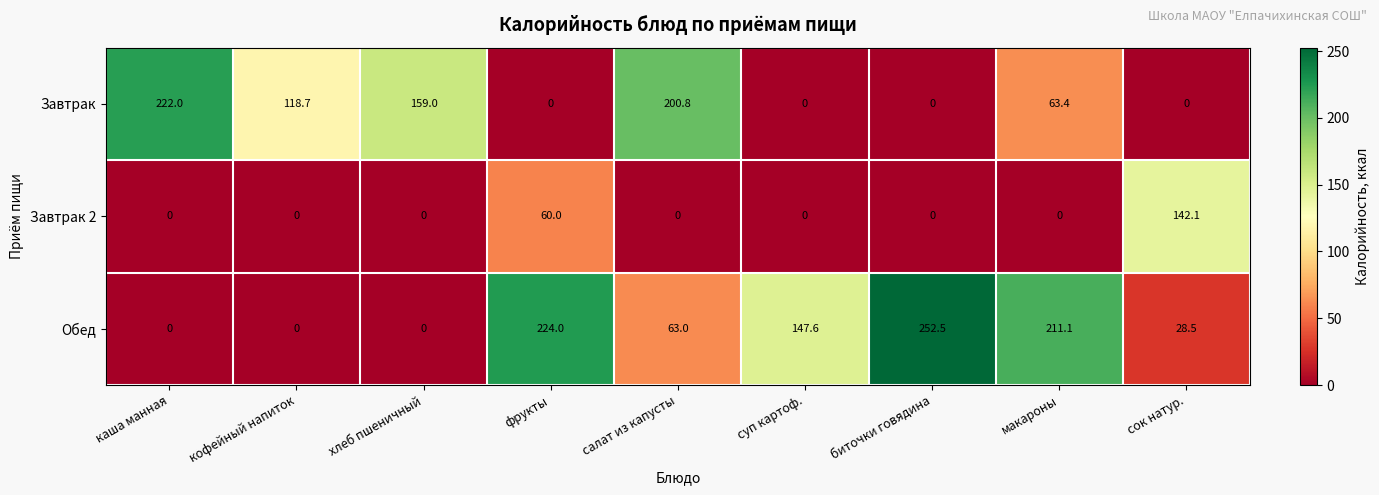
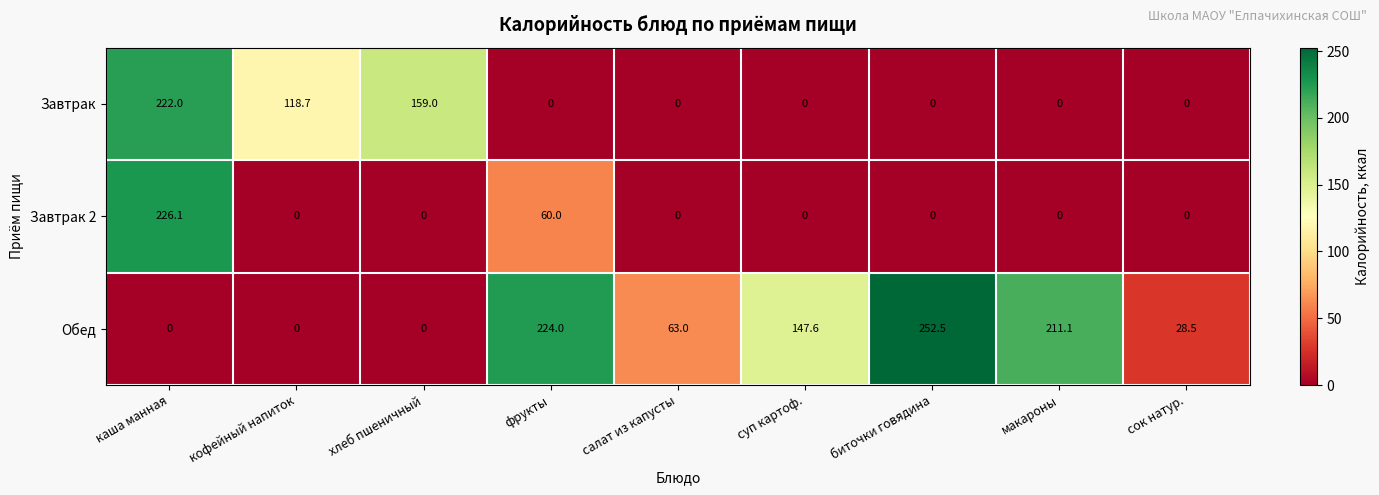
Завтрак, салат из капусты: 200.8 -> 0
Завтрак, макароны: 63.4 -> 0
Завтрак 2, каша манная: 0 -> 226.1
Завтрак 2, сок натур.: 142.1 -> 0
